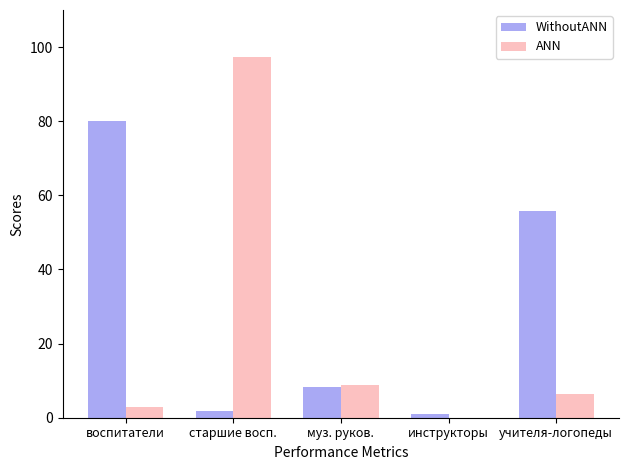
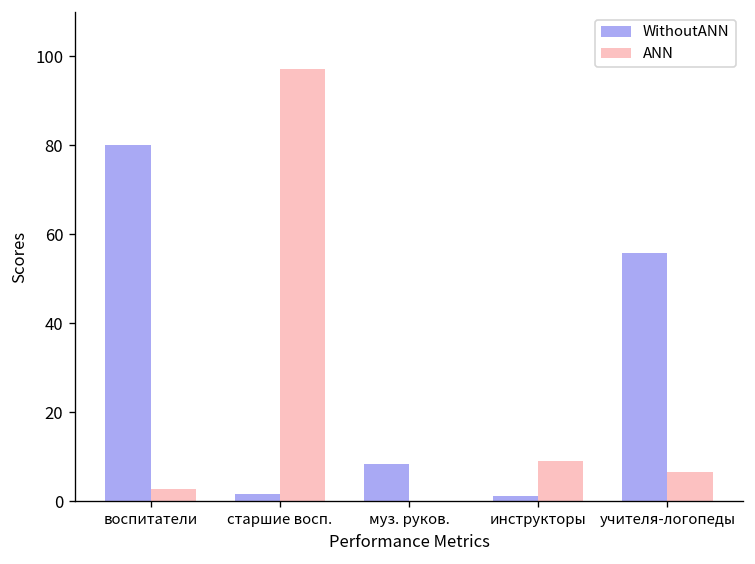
ANN, муз. руков.: 9 -> 0
ANN, инструкторы: 0 -> 9
